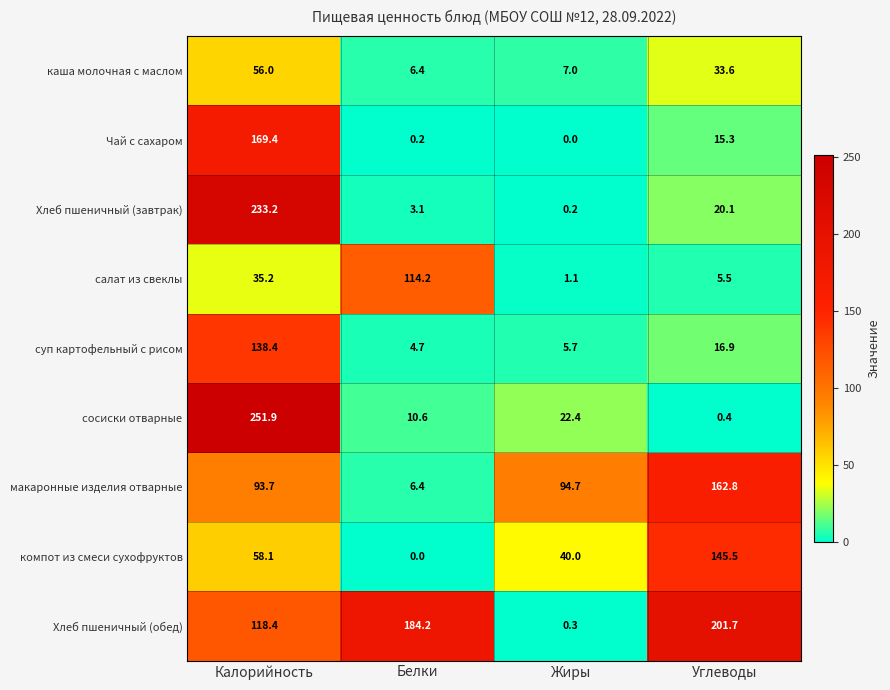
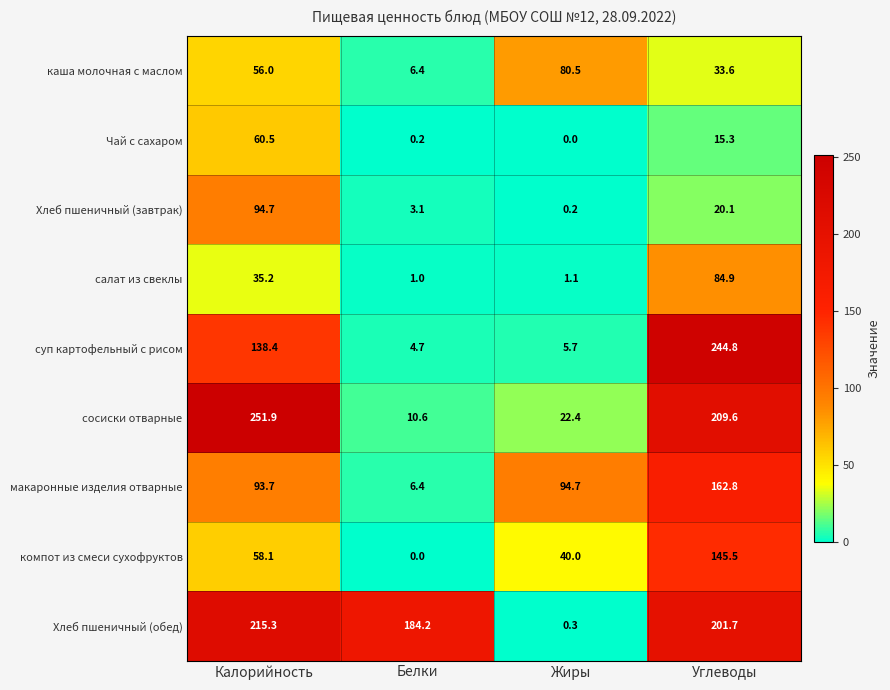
каша молочная с маслом, Жиры: 7.0 -> 80.5
Чай с сахаром, Калорийность: 169.4 -> 60.5
Хлеб пшеничный (завтрак), Калорийность: 233.2 -> 94.7
салат из свеклы, Белки: 114.2 -> 1.0
салат из свеклы, Углеводы: 5.5 -> 84.9
суп картофельный с рисом, Углеводы: 16.9 -> 244.8
сосиски отварные, Углеводы: 0.4 -> 209.6
Хлеб пшеничный (обед), Калорийность: 118.4 -> 215.3
